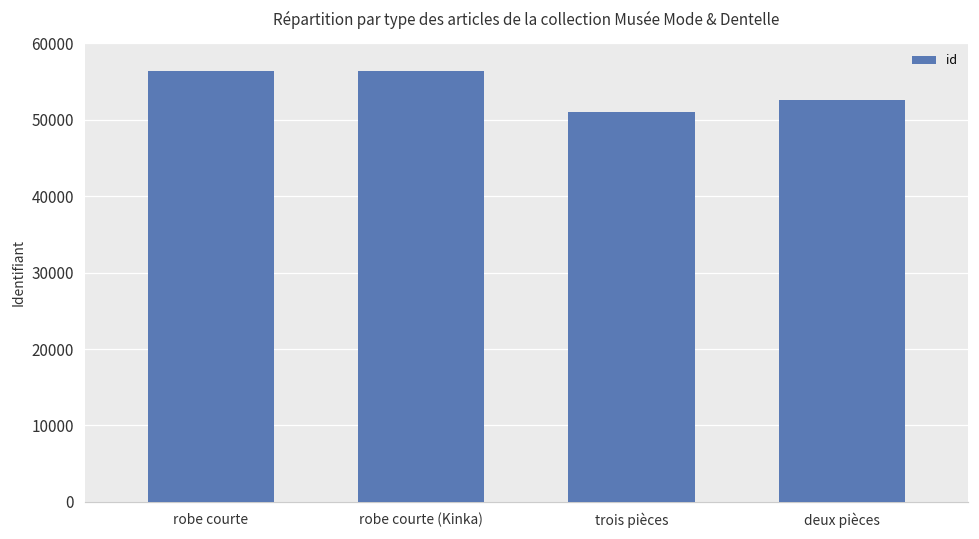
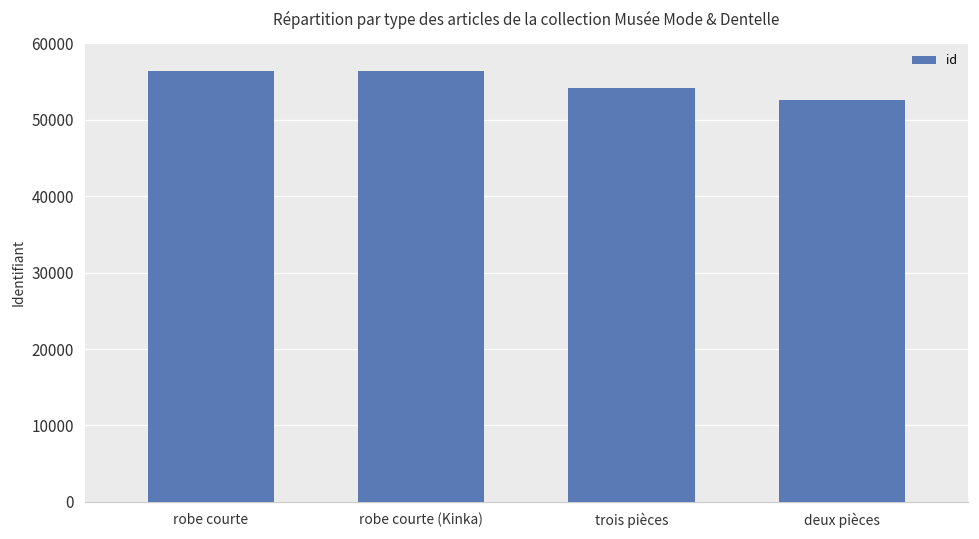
trois pièces: 51000 -> 54000
